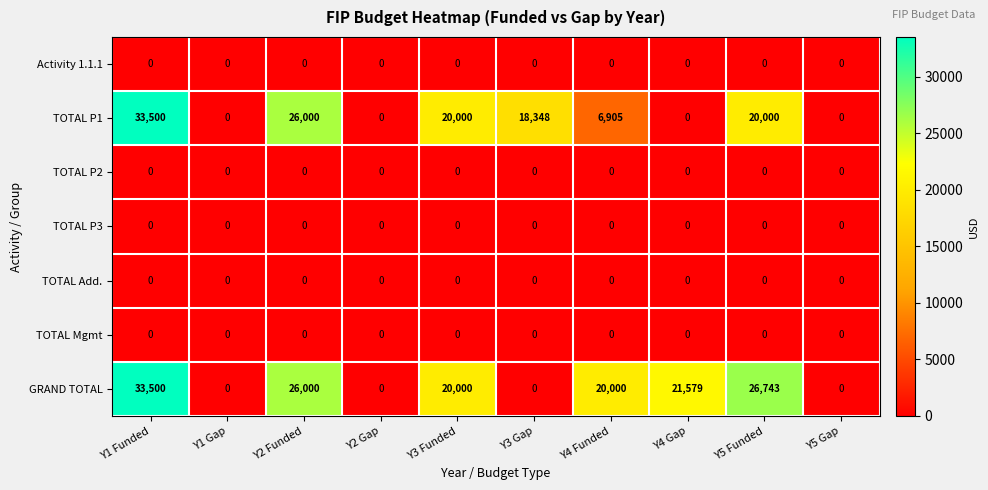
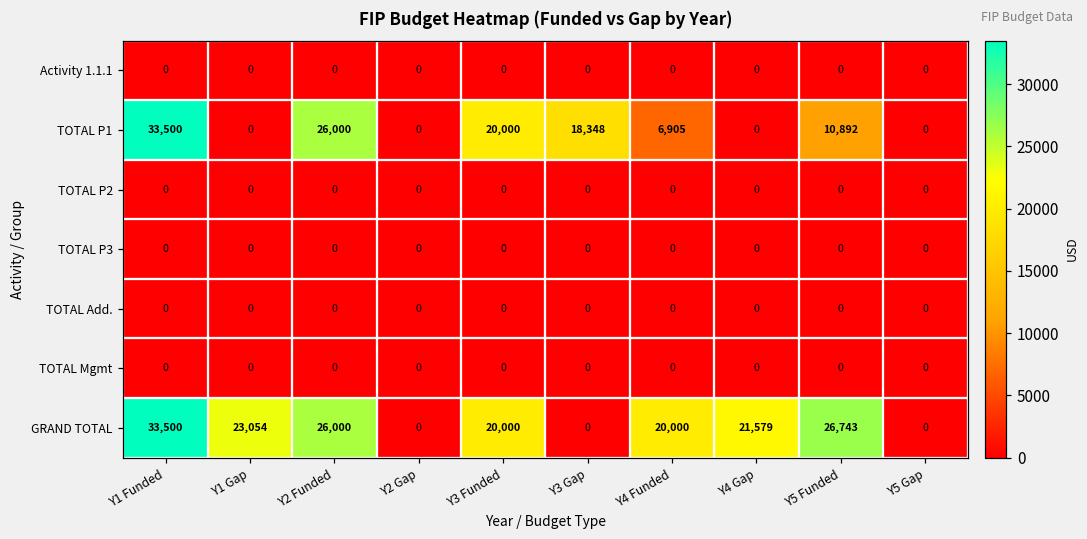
TOTAL P1, Y5 Funded: 20,000 -> 10,892
GRAND TOTAL, Y1 Gap: 0 -> 23,054
